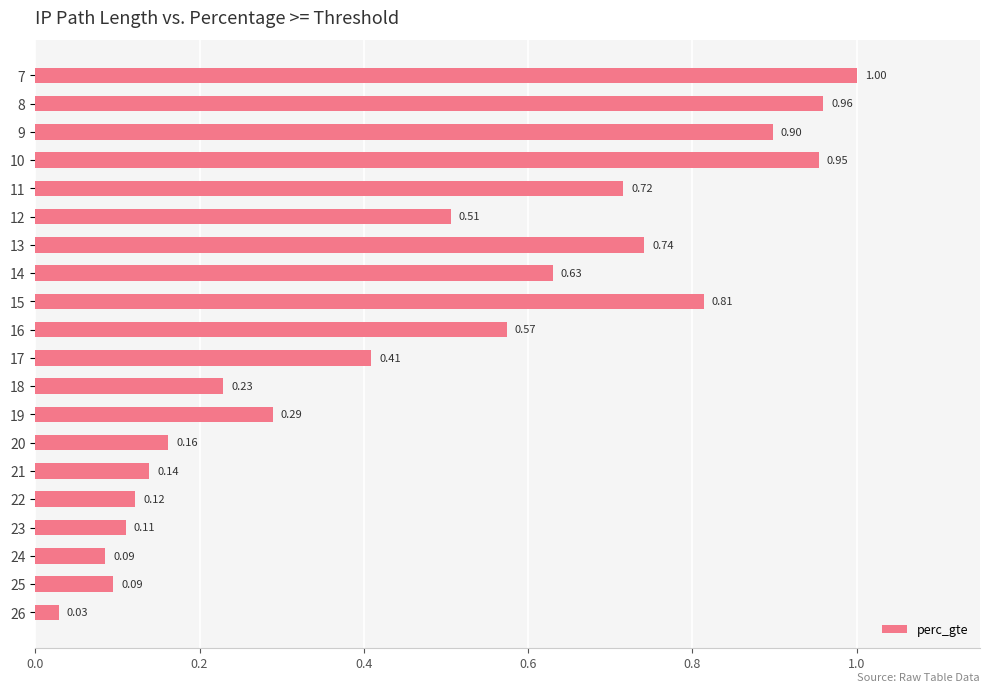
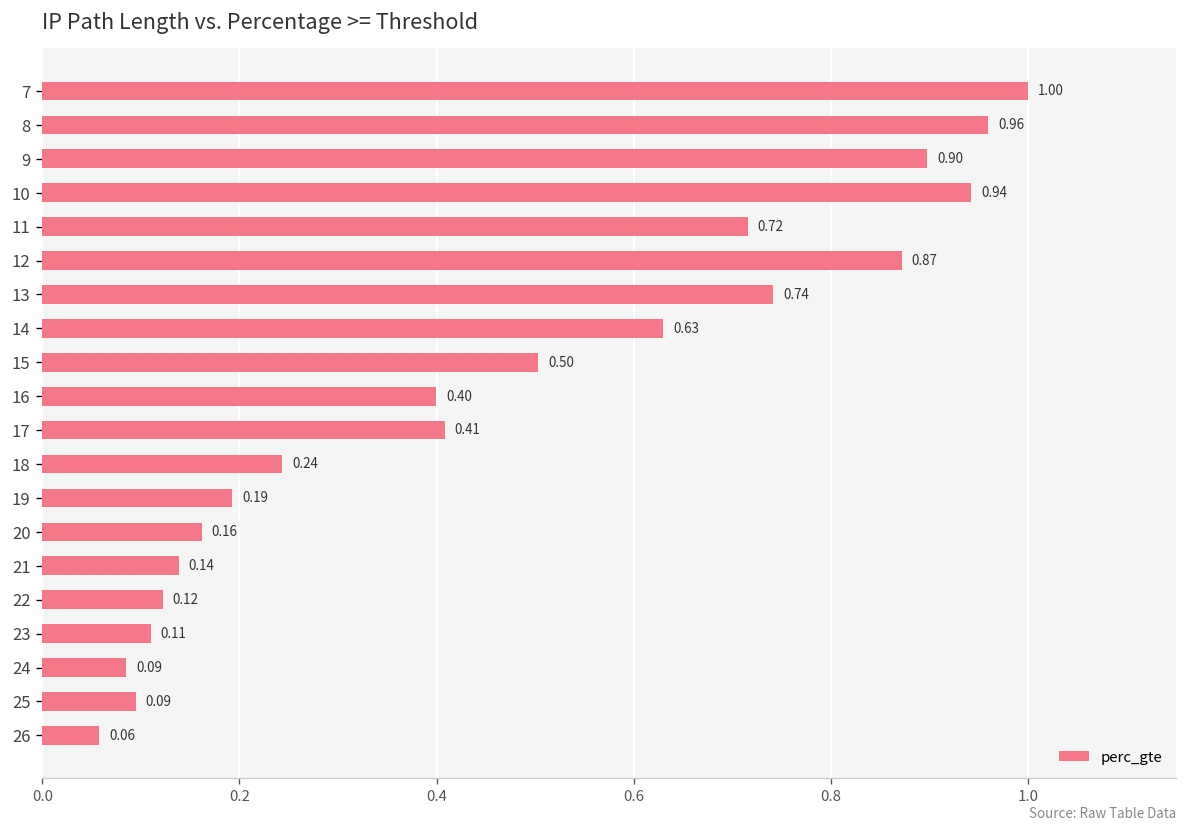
10: 0.95 -> 0.94
12: 0.51 -> 0.87
15: 0.81 -> 0.50
16: 0.57 -> 0.40
18: 0.23 -> 0.24
19: 0.29 -> 0.19
26: 0.03 -> 0.06
